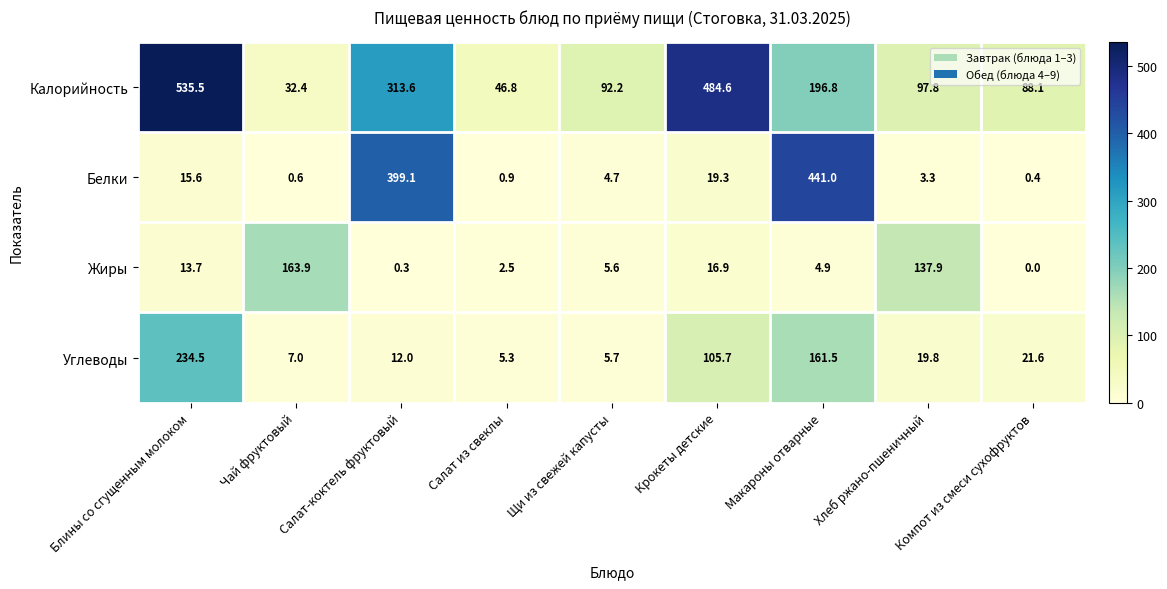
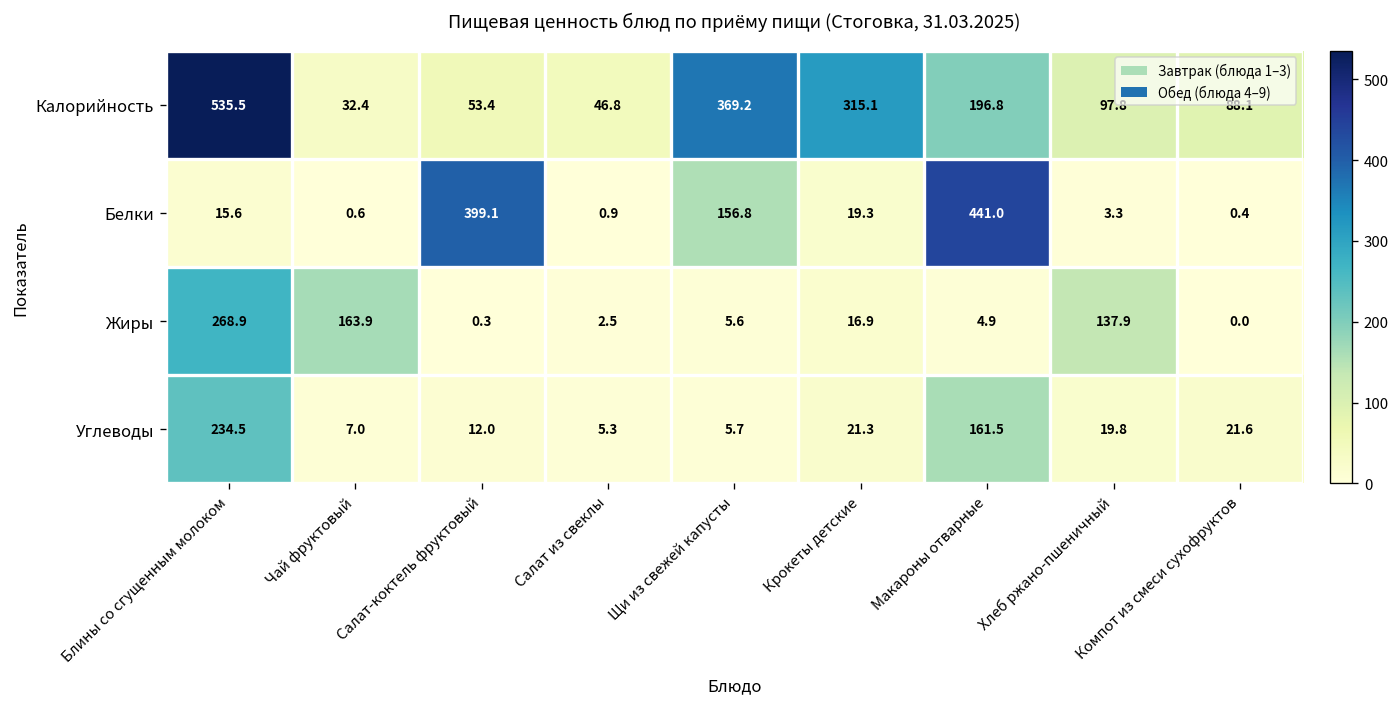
Калорийность, Салат-коктель фруктовый: 313.6 -> 53.4
Калорийность, Щи из свежей капусты: 92.2 -> 369.2
Калорийность, Крокеты детские: 484.6 -> 315.1
Белки, Щи из свежей капусты: 4.7 -> 156.8
Жиры, Блины со сгущенным молоком: 13.7 -> 268.9
Углеводы, Крокеты детские: 105.7 -> 21.3
